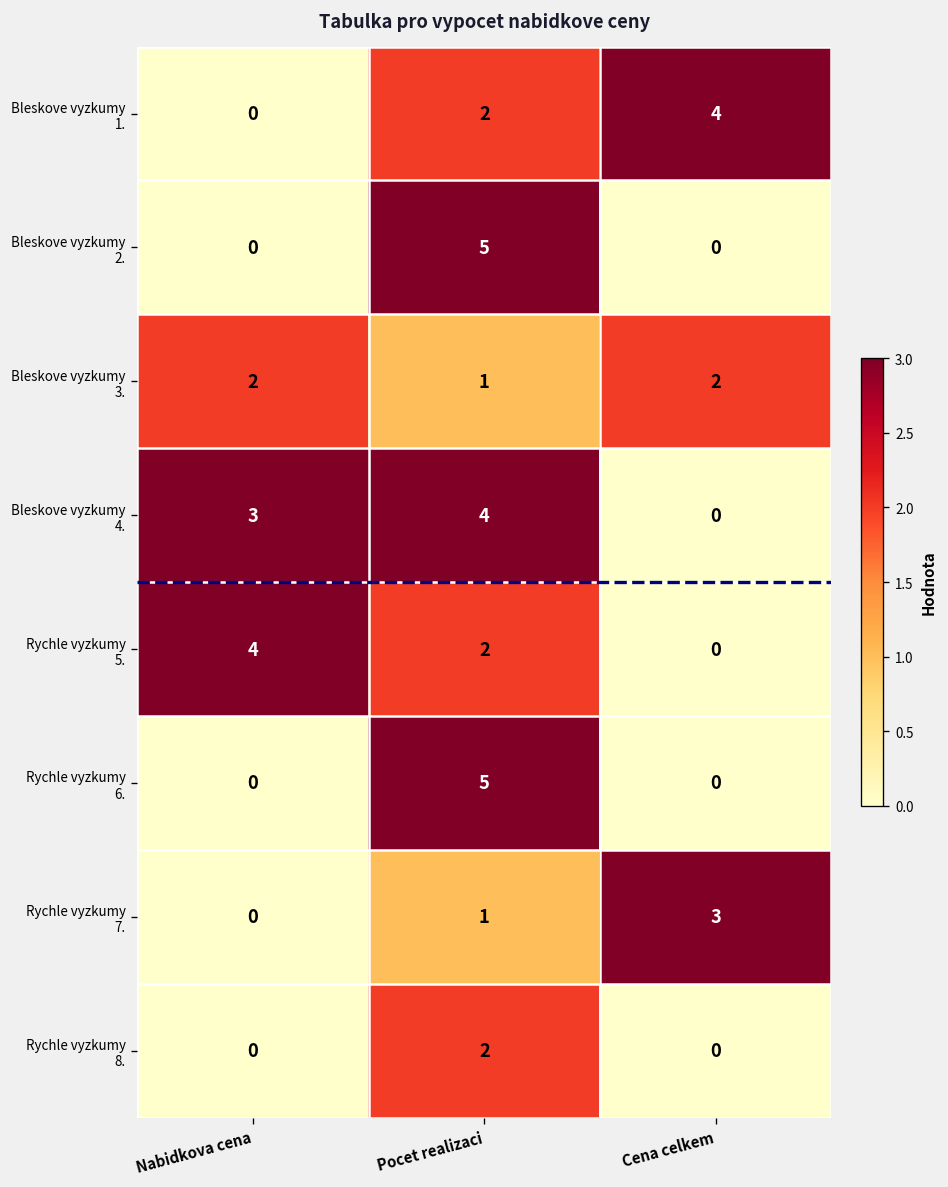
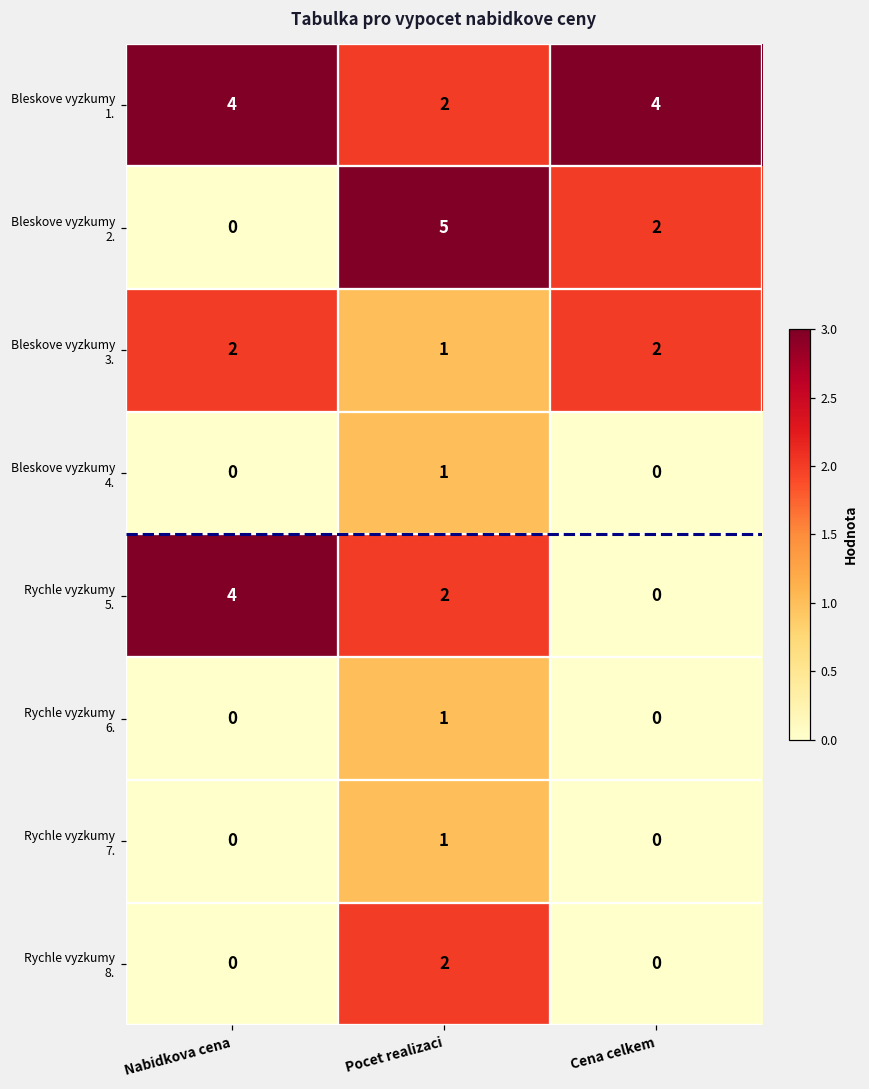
Bleskove vyzkumy 1., Nabidkova cena: 0 -> 4
Bleskove vyzkumy 2., Cena celkem: 0 -> 2
Bleskove vyzkumy 4., Nabidkova cena: 3 -> 0
Bleskove vyzkumy 4., Pocet realizaci: 4 -> 1
Rychle vyzkumy 6., Pocet realizaci: 5 -> 1
Rychle vyzkumy 7., Cena celkem: 3 -> 0
